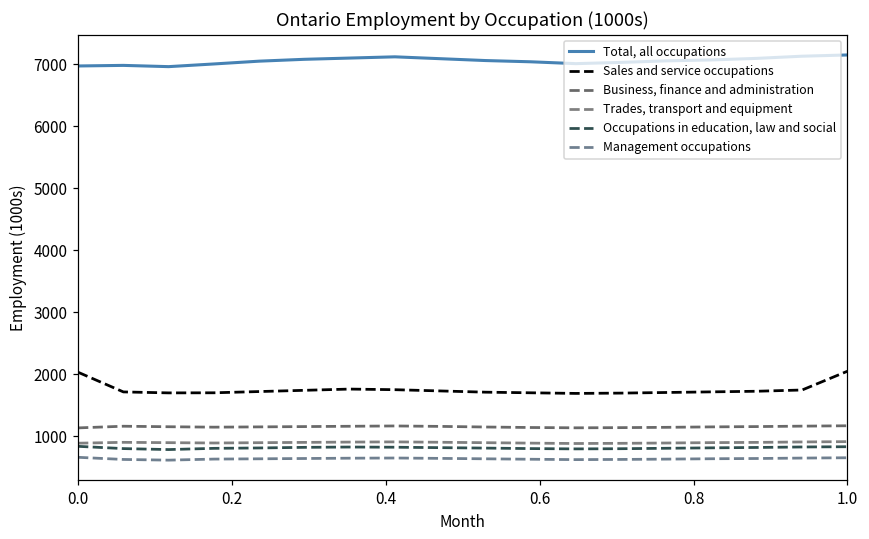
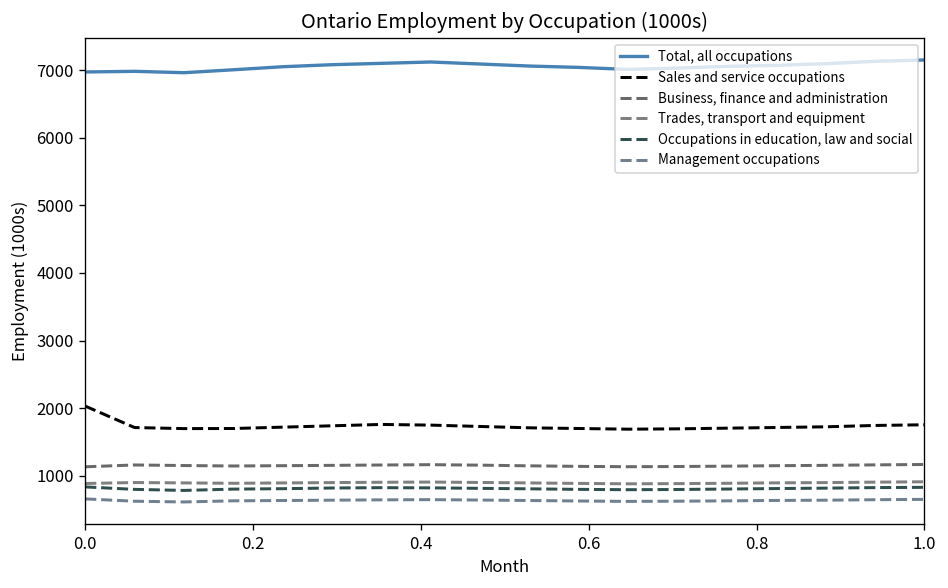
Sales and service occupations, 1.0: 2000 -> 1800
